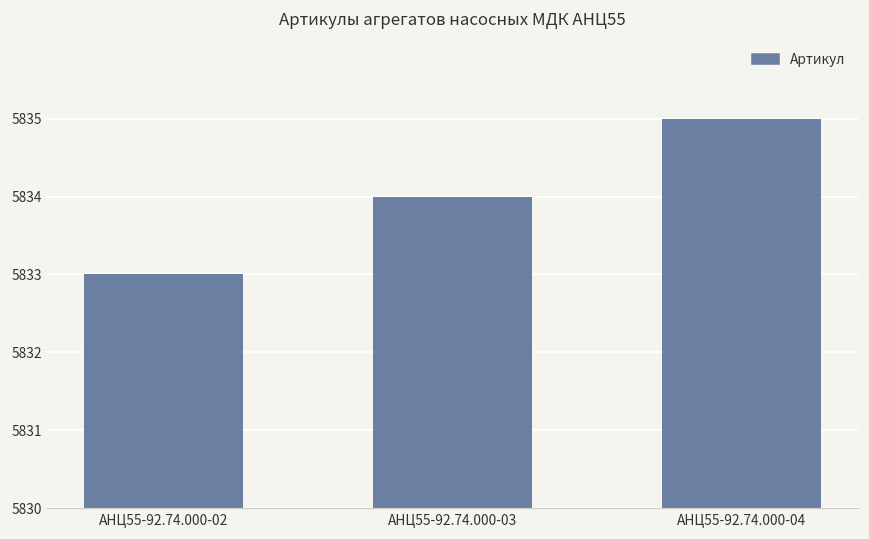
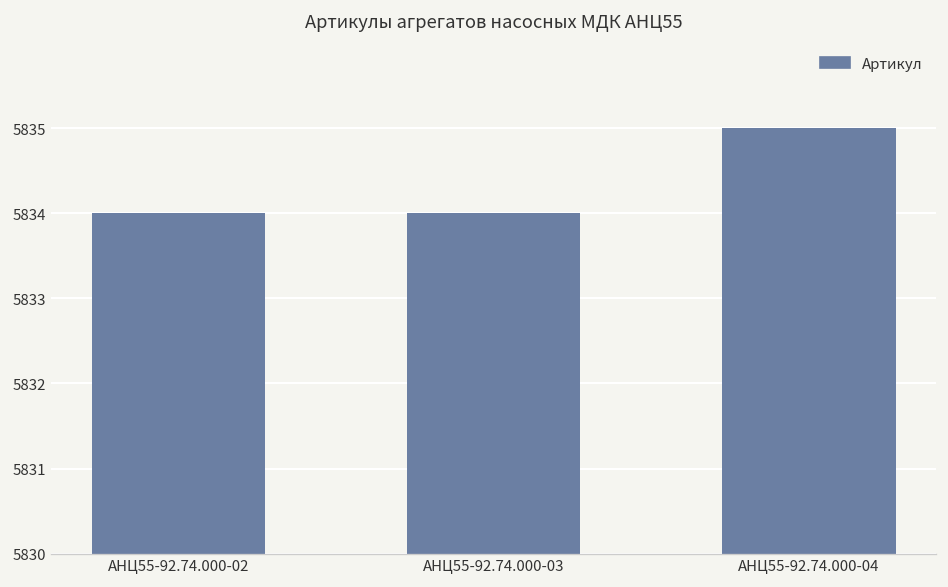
АНЦ55-92.74.000-02: 5833 -> 5834
